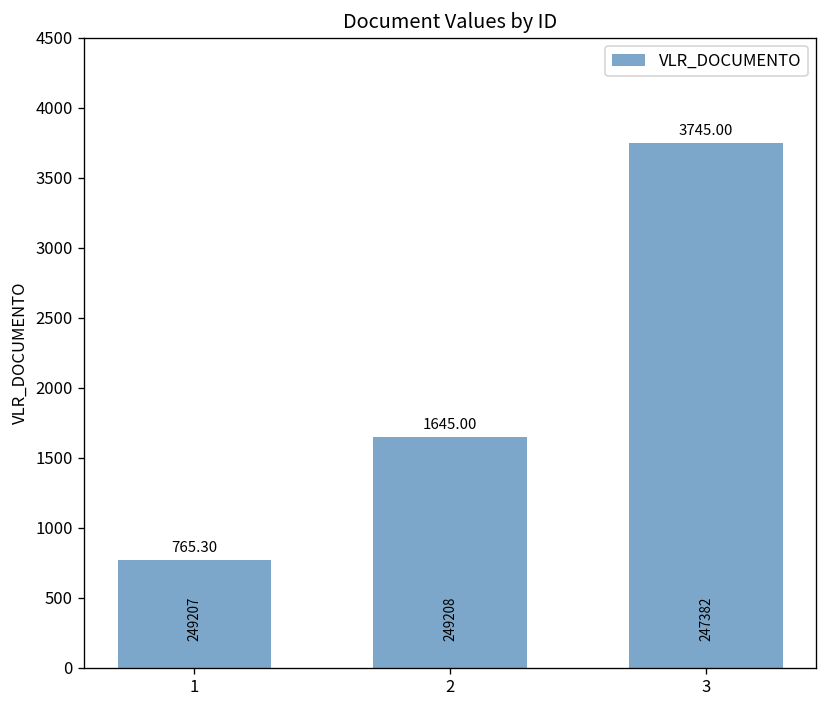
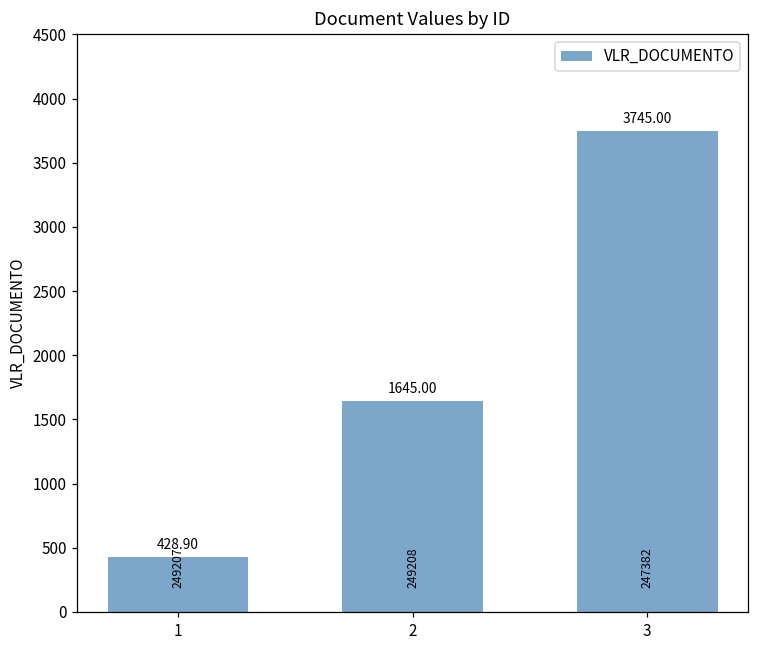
1: 765.30 -> 428.90
